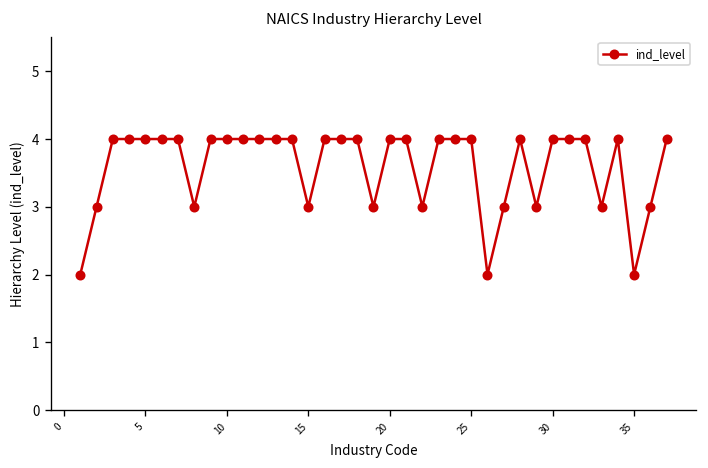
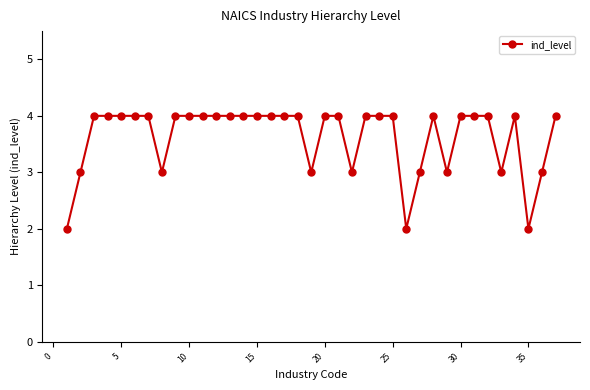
15: 3 -> 4
